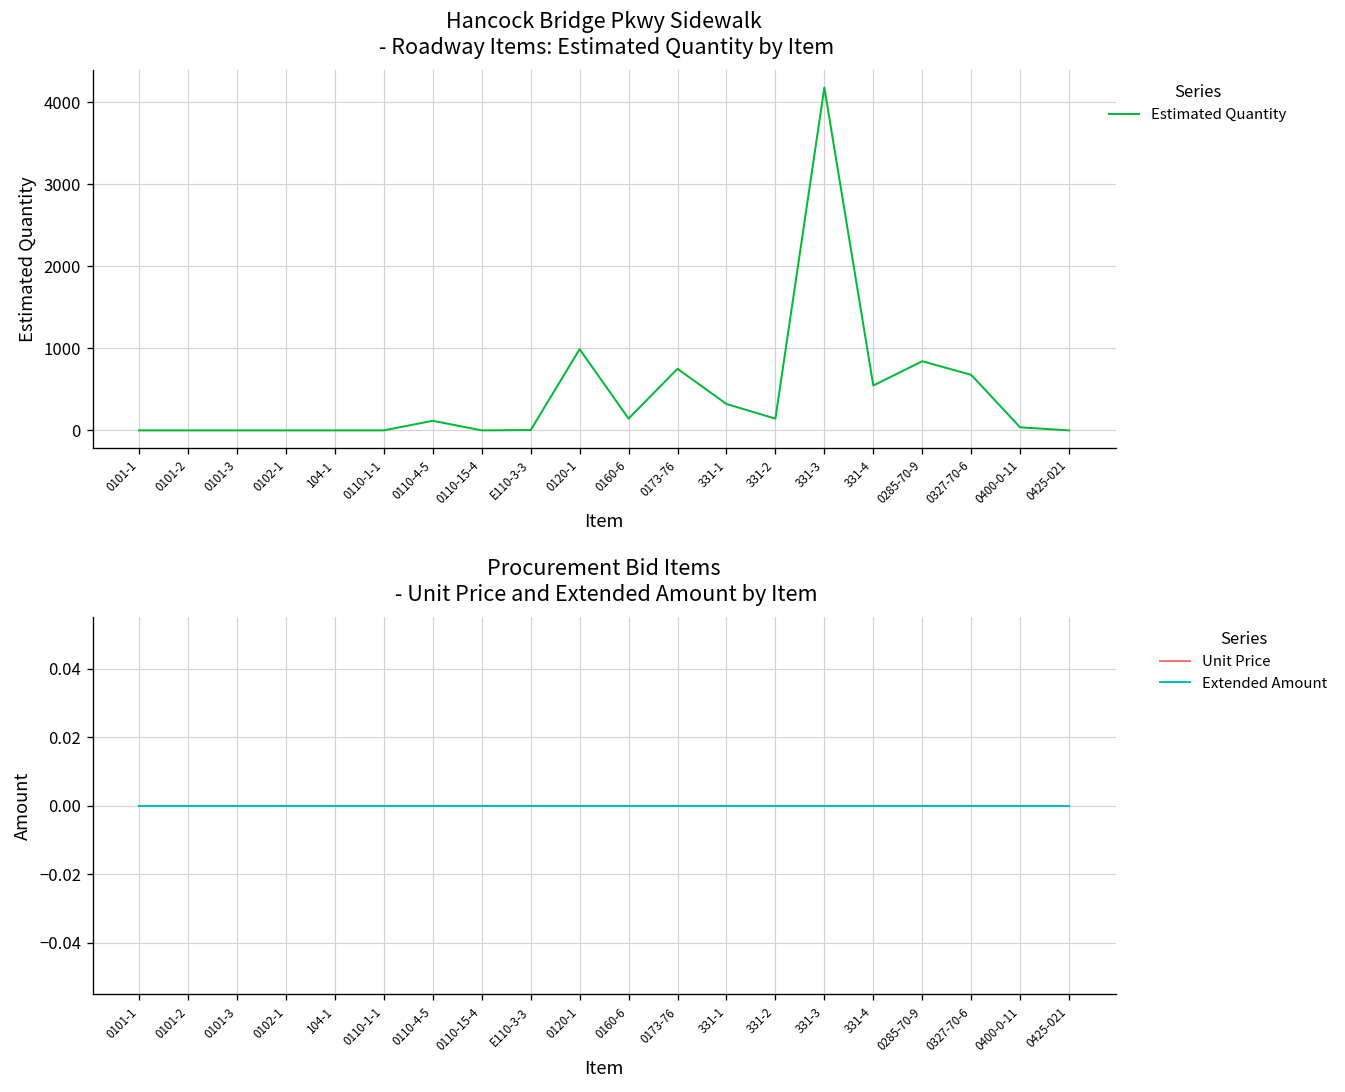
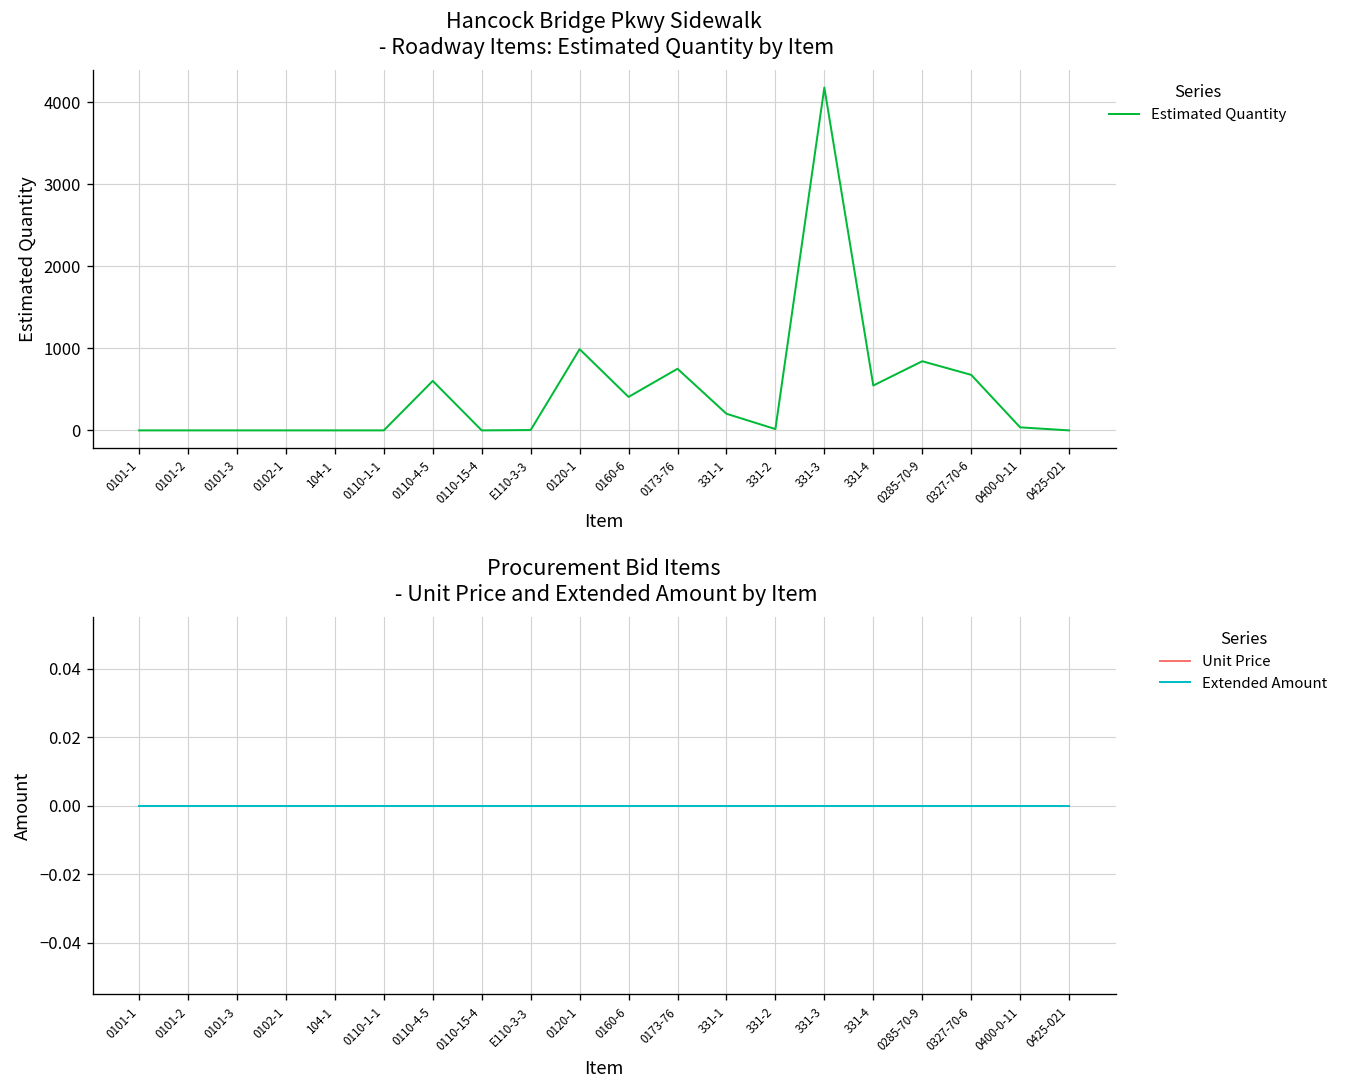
Hancock Bridge Pkwy Sidewalk - Roadway Items: Estimated Quantity by Item, 0110-4-5: 100 -> 600
Hancock Bridge Pkwy Sidewalk - Roadway Items: Estimated Quantity by Item, 0160-6: 100 -> 400
Hancock Bridge Pkwy Sidewalk - Roadway Items: Estimated Quantity by Item, 331-1: 300 -> 200
Hancock Bridge Pkwy Sidewalk - Roadway Items: Estimated Quantity by Item, 331-2: 100 -> 0
